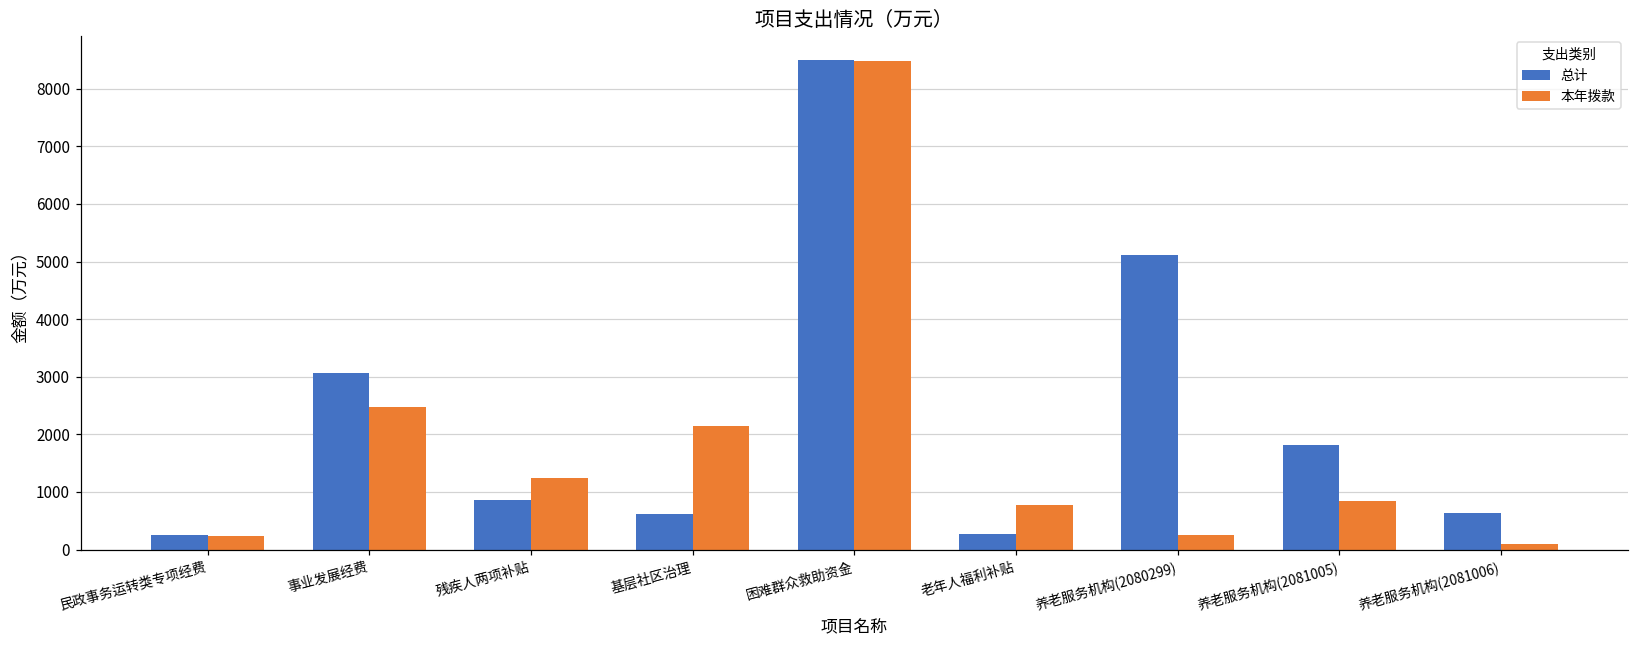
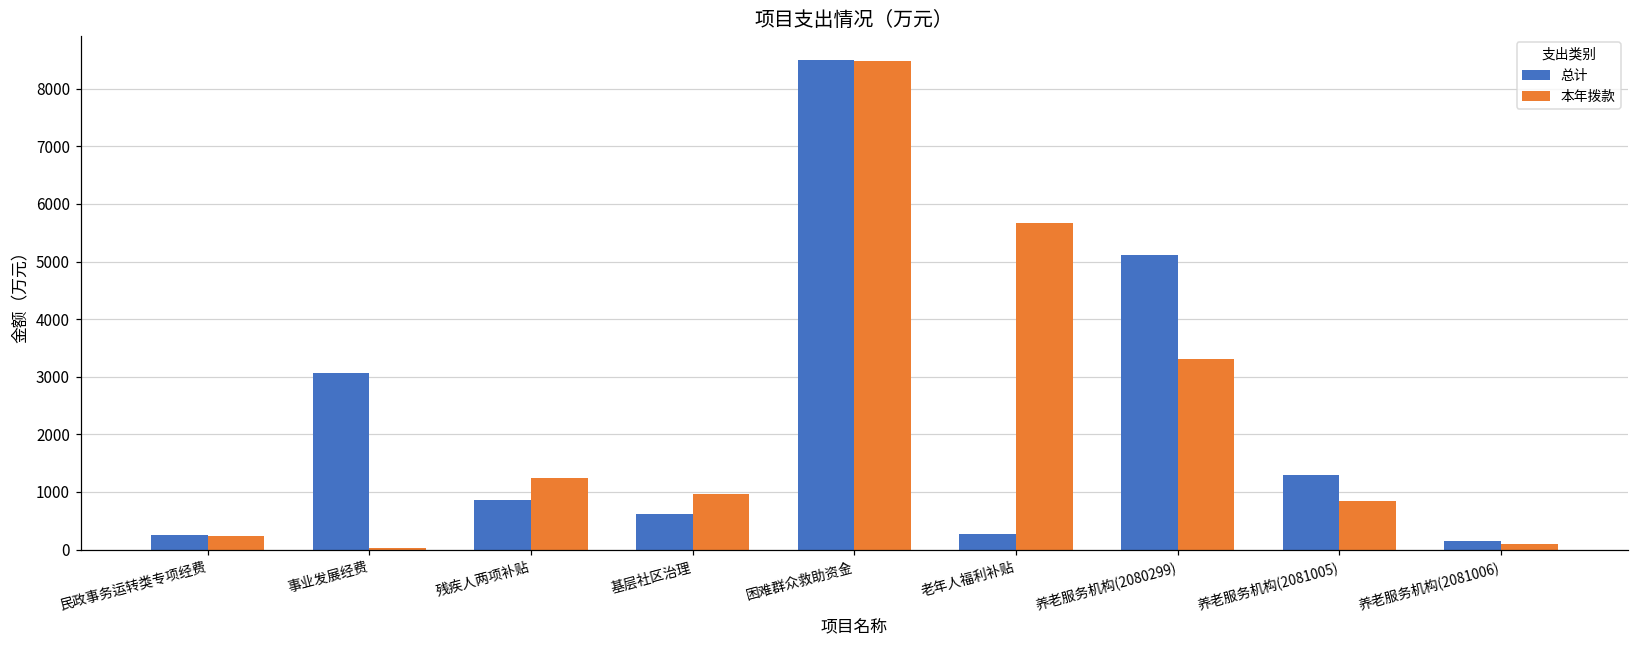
本年拨款, 事业发展经费: 2500 -> 0
本年拨款, 基层社区治理: 2100 -> 1000
本年拨款, 老年人福利补贴: 800 -> 5700
本年拨款, 养老服务机构(2080299): 300 -> 3300
总计, 养老服务机构(2081005): 1800 -> 1300
总计, 养老服务机构(2081006): 600 -> 100
